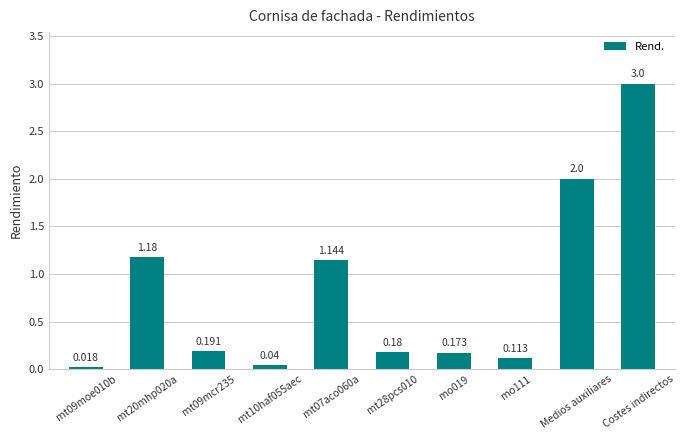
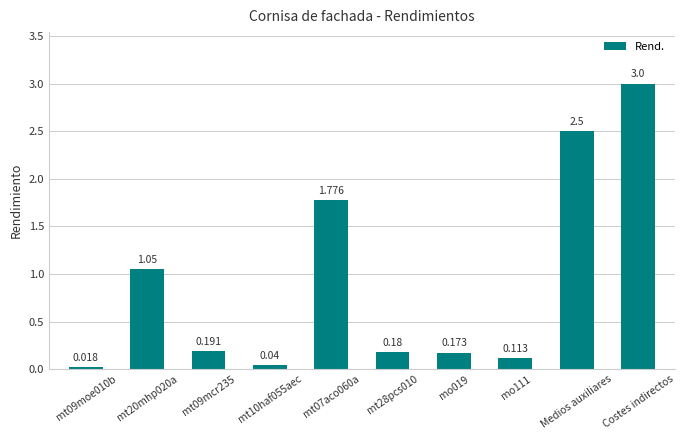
mt20mhp020a: 1.18 -> 1.05
mt07aco060a: 1.144 -> 1.776
Medios auxiliares: 2.0 -> 2.5
